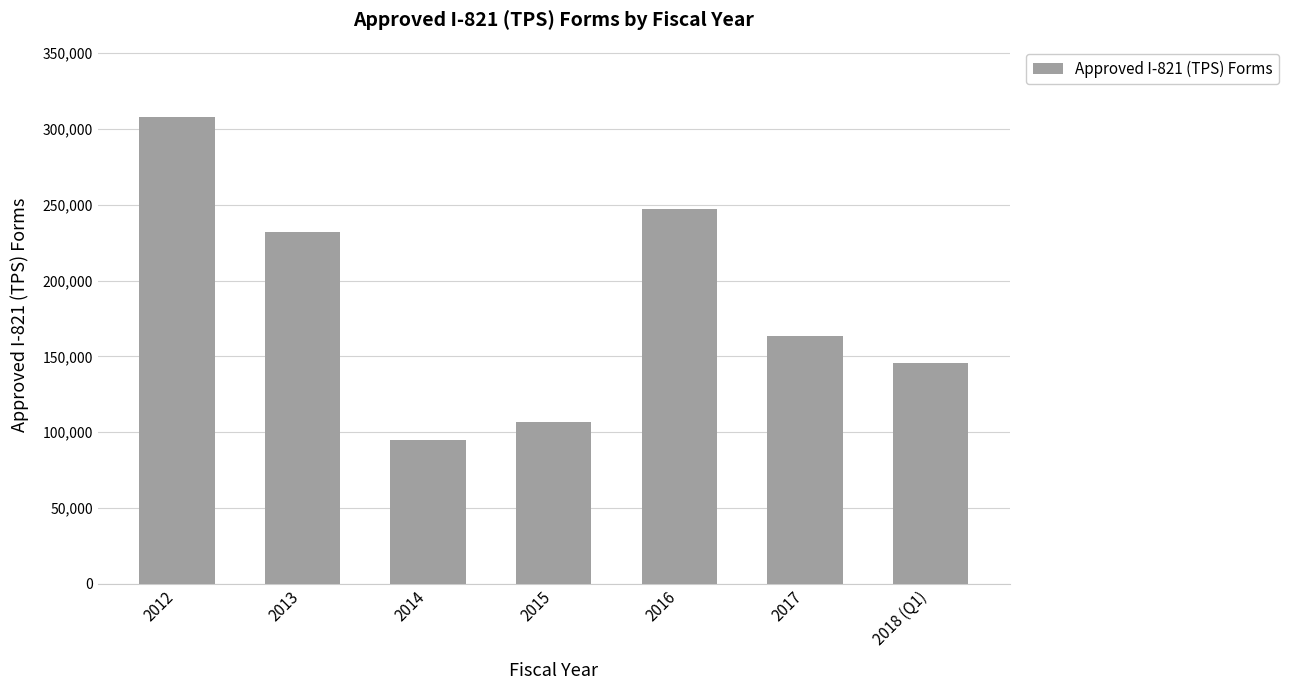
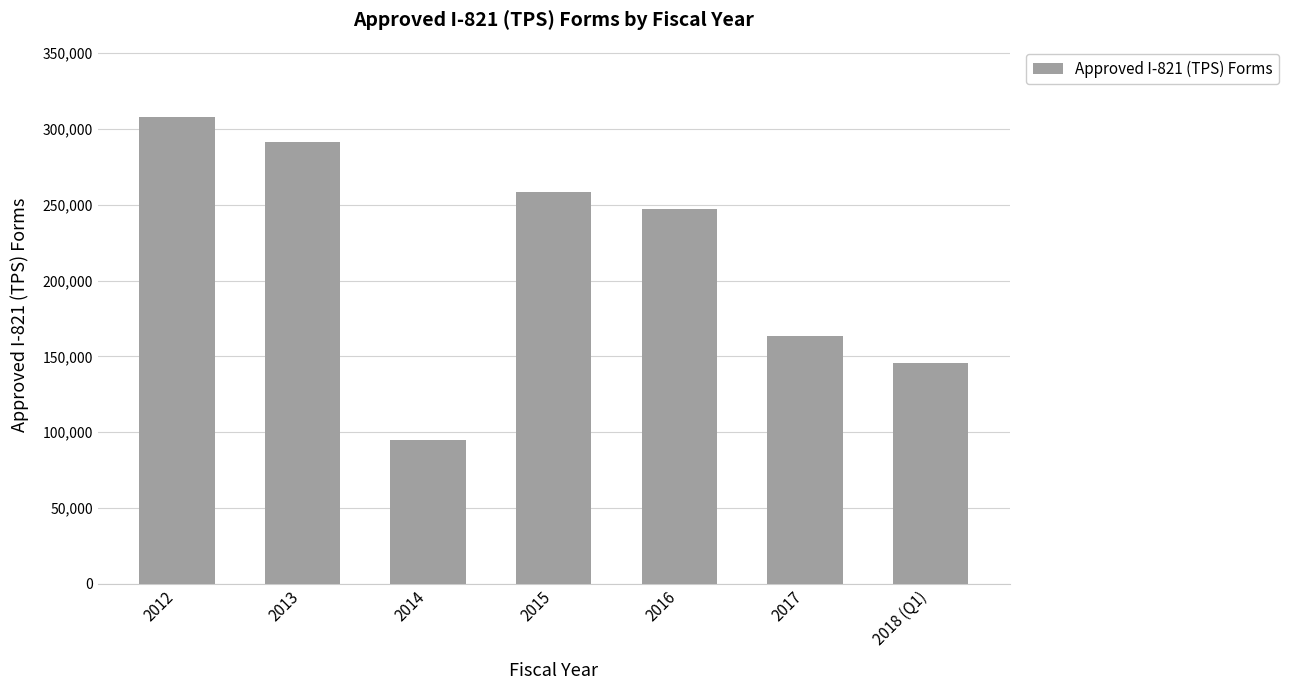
2013: 232,000 -> 291,000
2015: 107,000 -> 259,000
